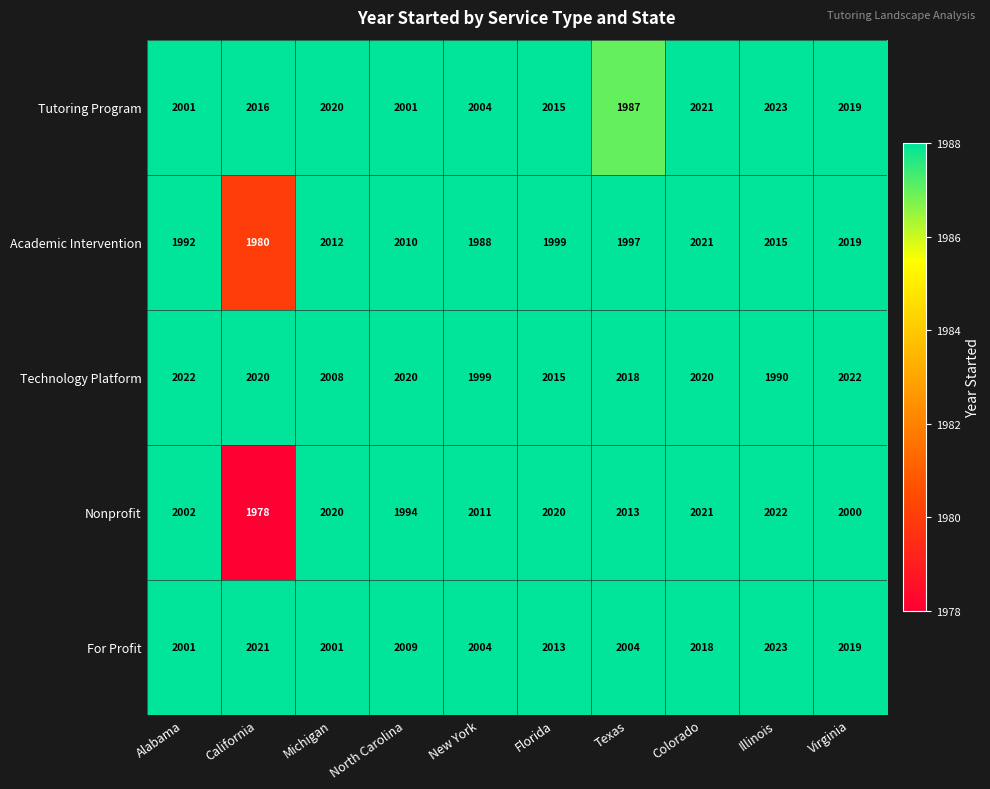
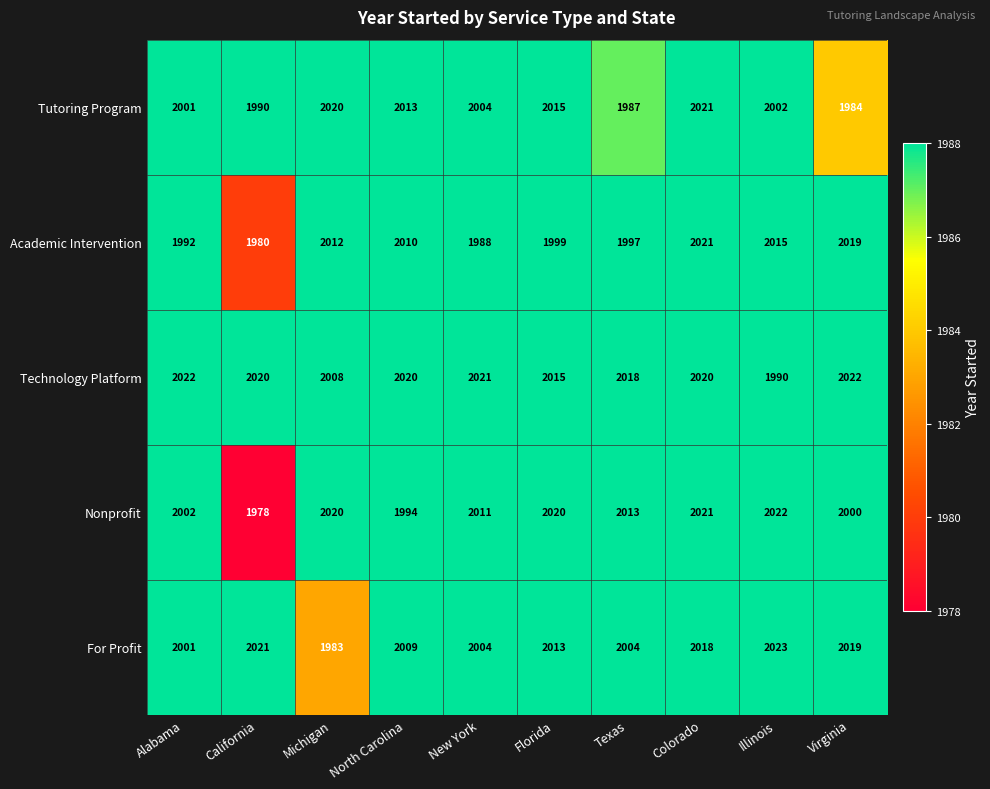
Tutoring Program, California: 2016 -> 1990
Tutoring Program, North Carolina: 2001 -> 2013
Tutoring Program, Illinois: 2023 -> 2002
Tutoring Program, Virginia: 2019 -> 1984
Technology Platform, New York: 1999 -> 2021
For Profit, Michigan: 2001 -> 1983
